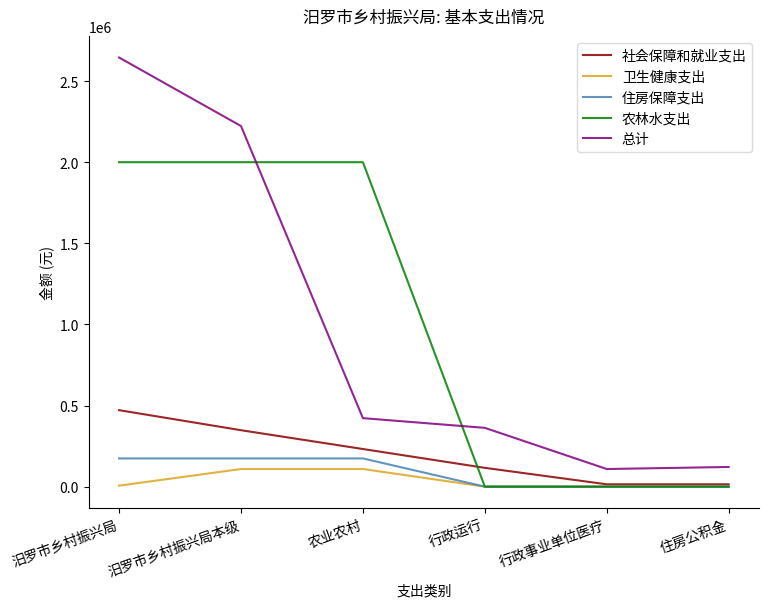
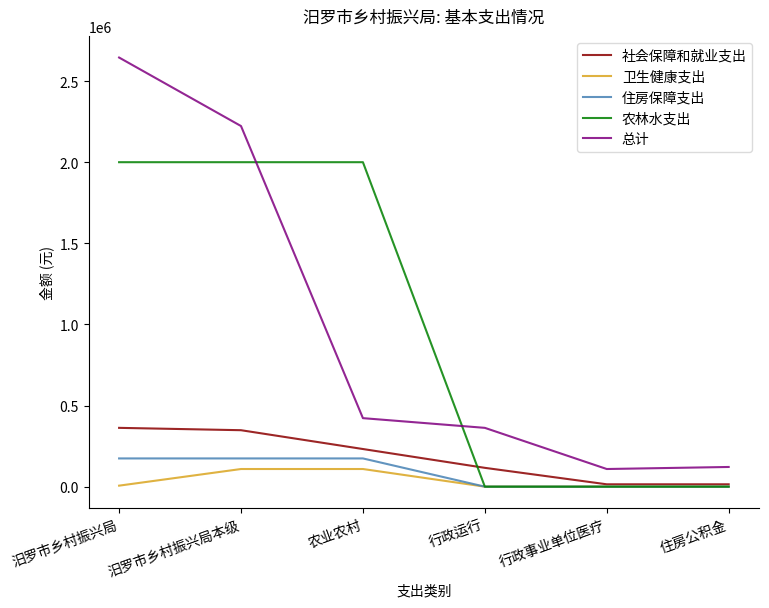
社会保障和就业支出, 汨罗市乡村振兴局: 470000 -> 360000
